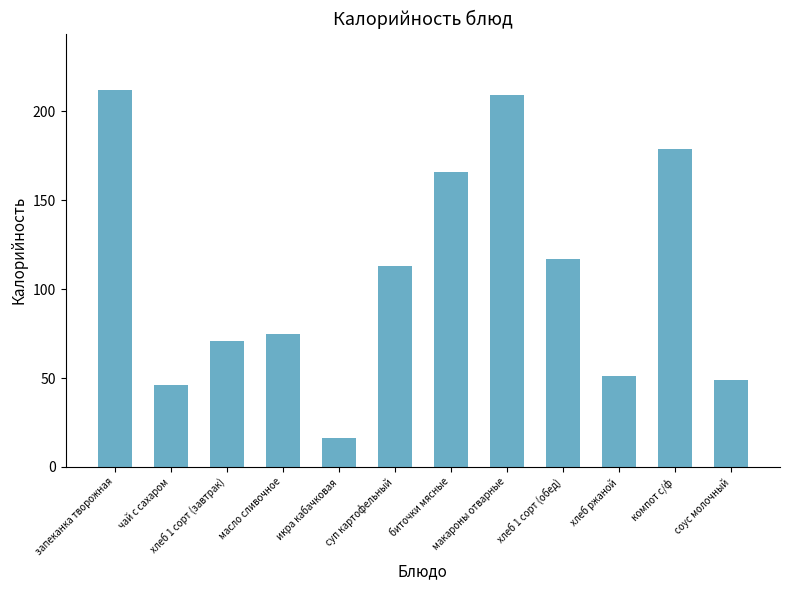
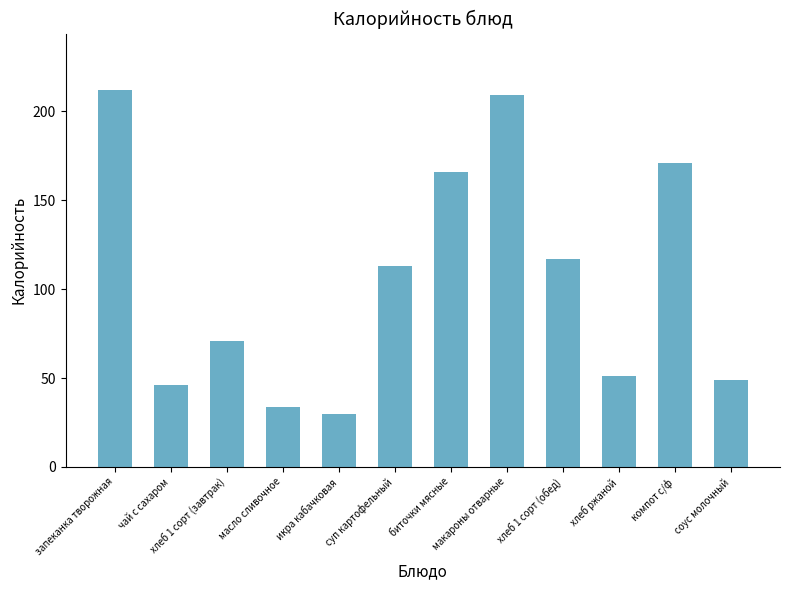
масло сливочное: 75 -> 34
икра кабачковая: 16 -> 30
компот с/ф: 179 -> 171
